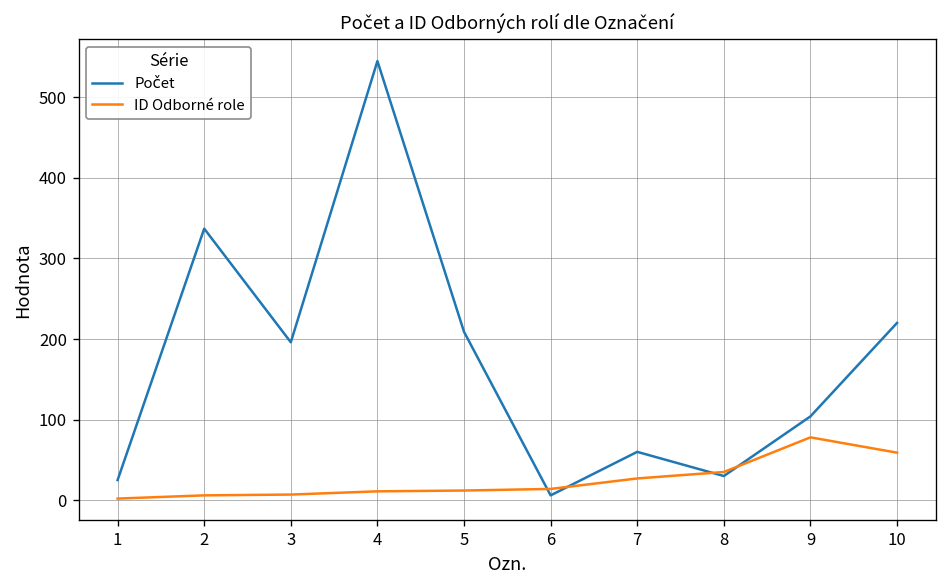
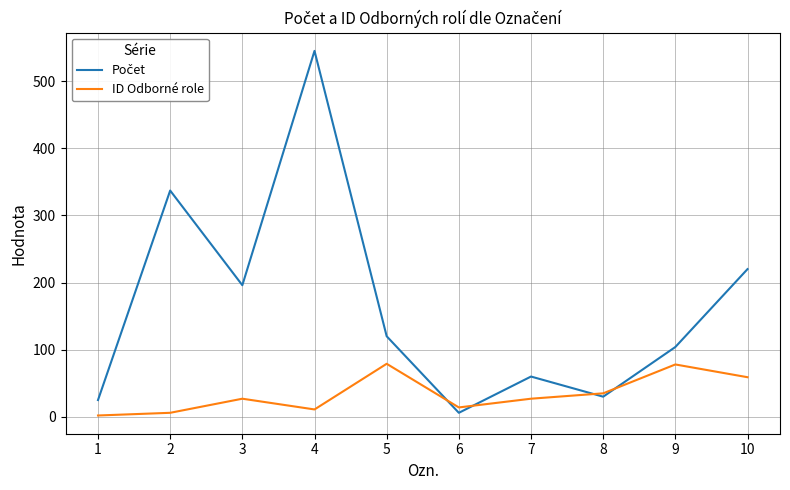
ID Odborné role, 3: 10 -> 30
Počet, 5: 210 -> 120
ID Odborné role, 5: 10 -> 80
